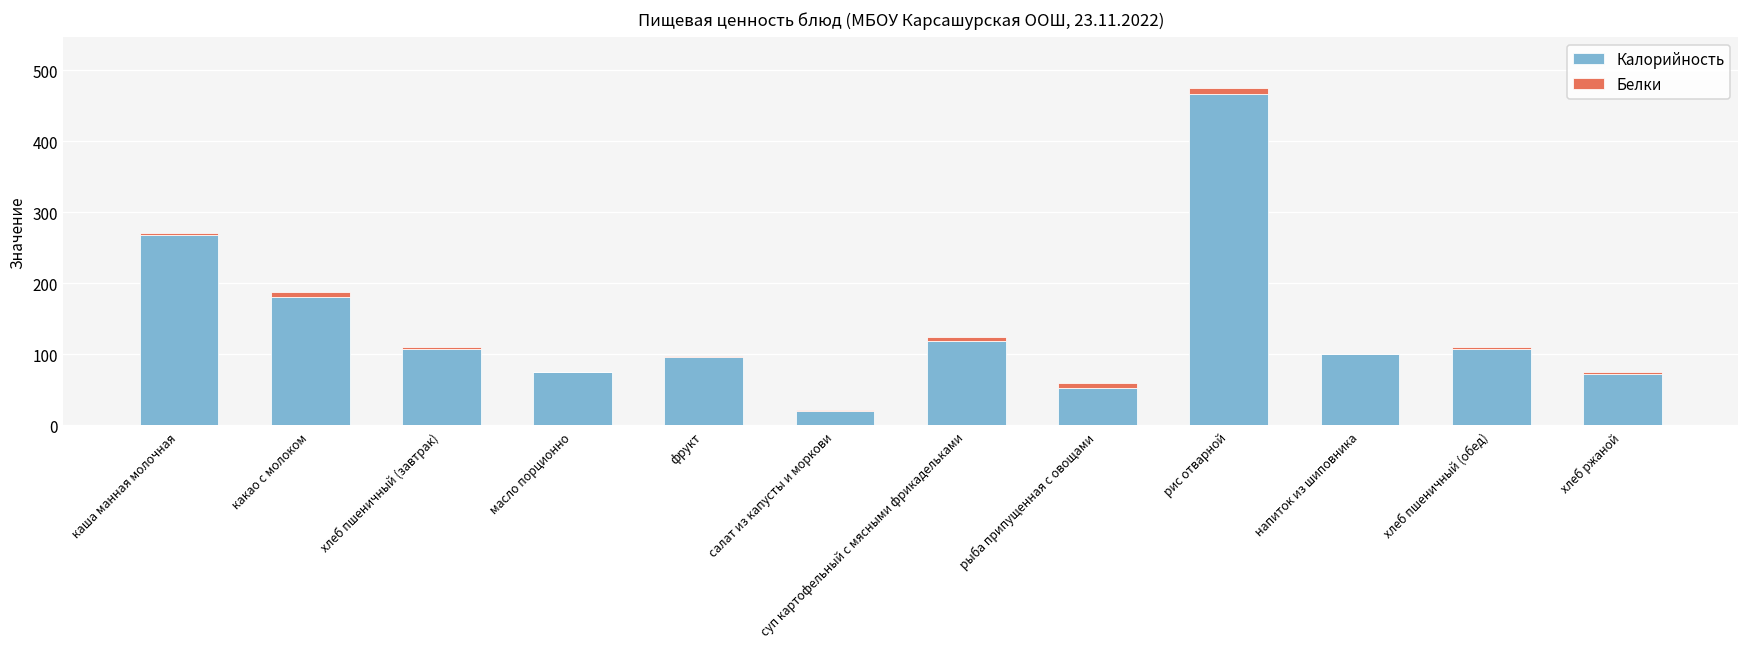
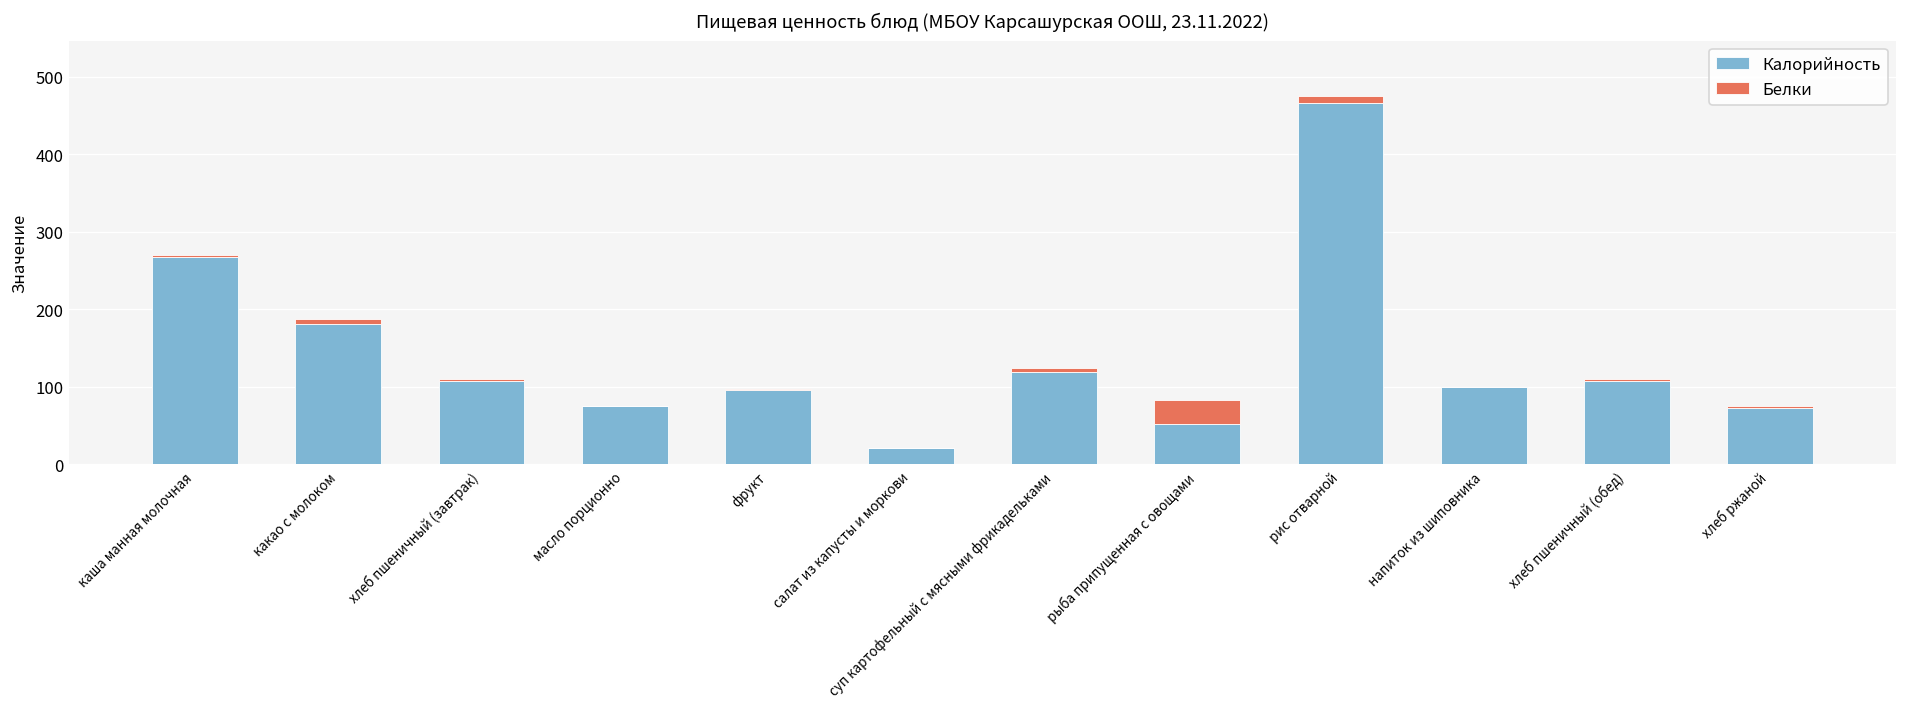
Белки, рыба припущенная с овощами: 10 -> 30
